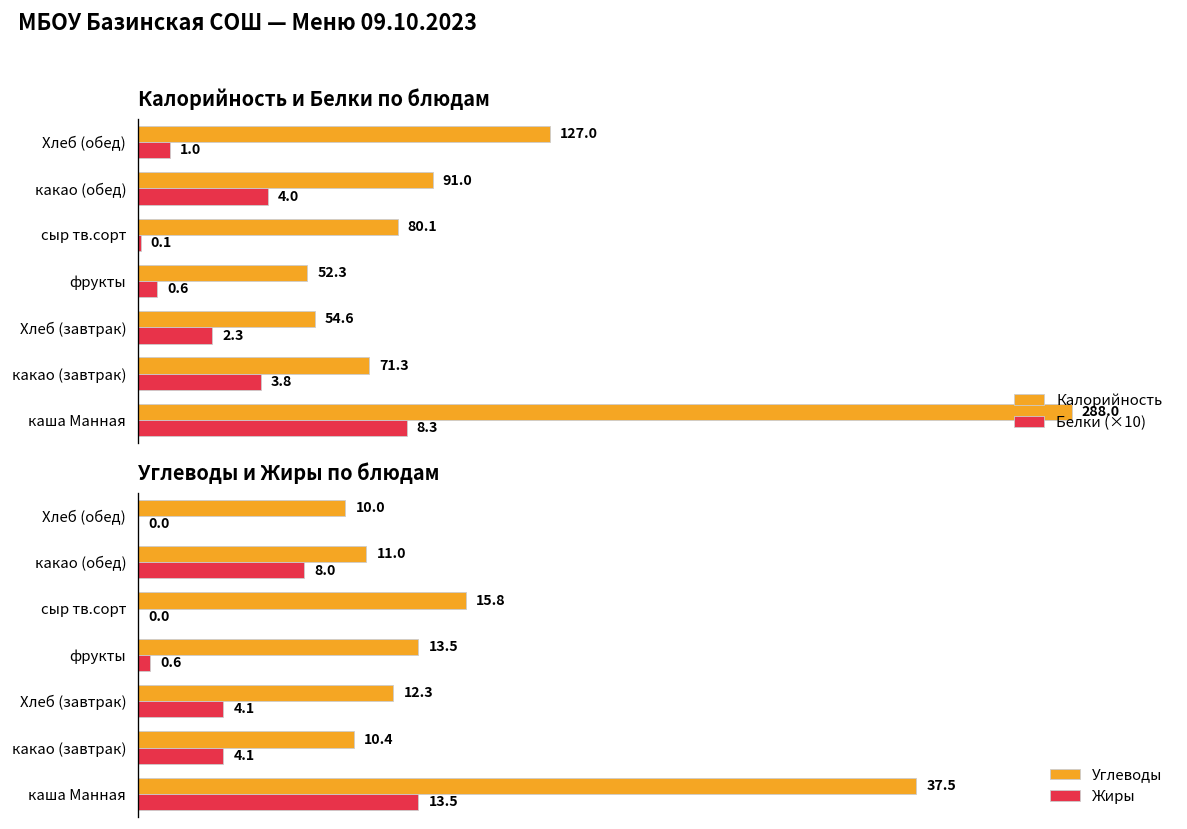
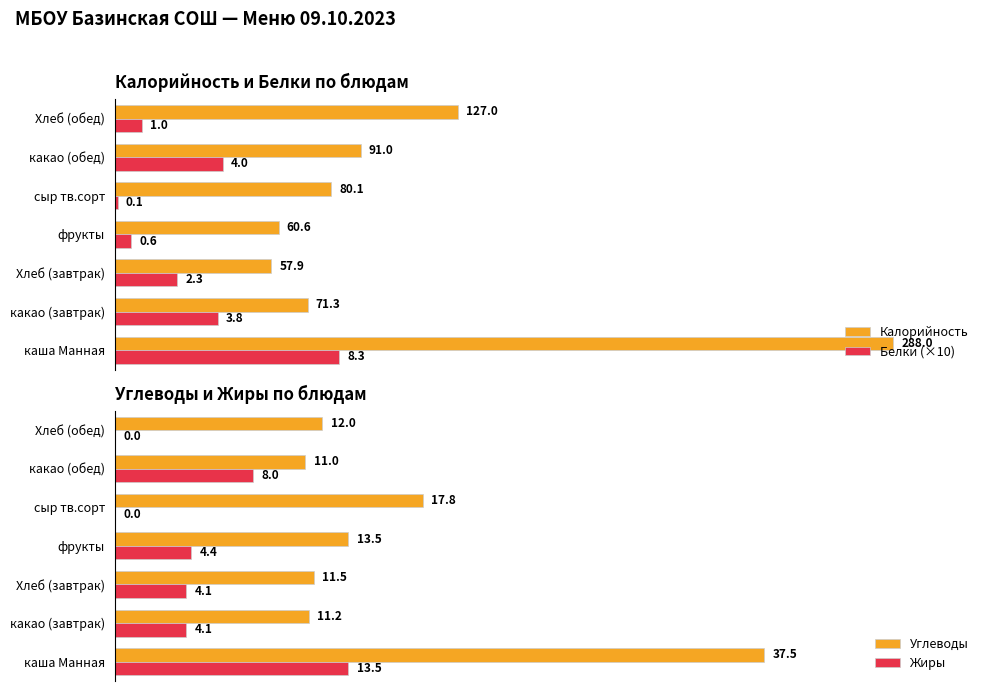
Калорийность и Белки по блюдам, Калорийность, фрукты: 52.3 -> 60.6
Калорийность и Белки по блюдам, Калорийность, Хлеб (завтрак): 54.6 -> 57.9
Углеводы и Жиры по блюдам, Углеводы, Хлеб (обед): 10.0 -> 12.0
Углеводы и Жиры по блюдам, Углеводы, сыр тв.сорт: 15.8 -> 17.8
Углеводы и Жиры по блюдам, Жиры, фрукты: 0.6 -> 4.4
Углеводы и Жиры по блюдам, Углеводы, Хлеб (завтрак): 12.3 -> 11.5
Углеводы и Жиры по блюдам, Углеводы, какао (завтрак): 10.4 -> 11.2
